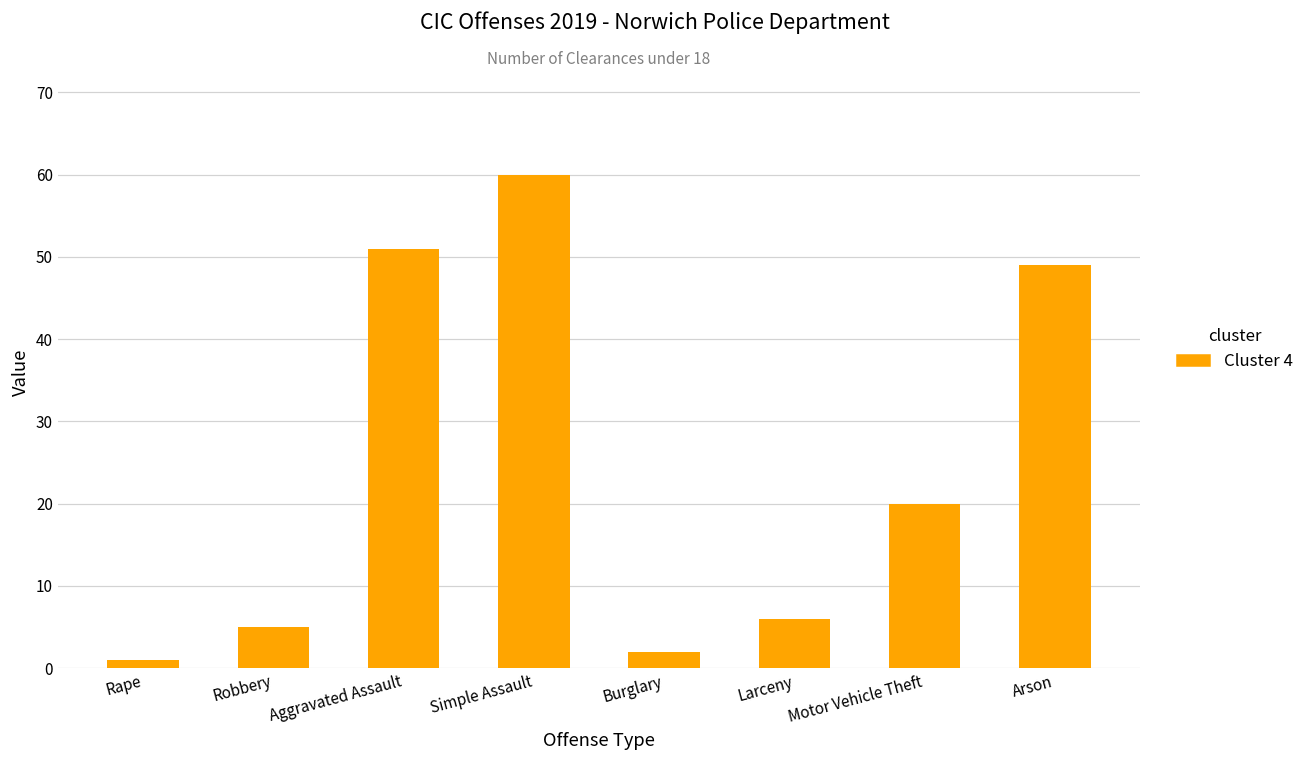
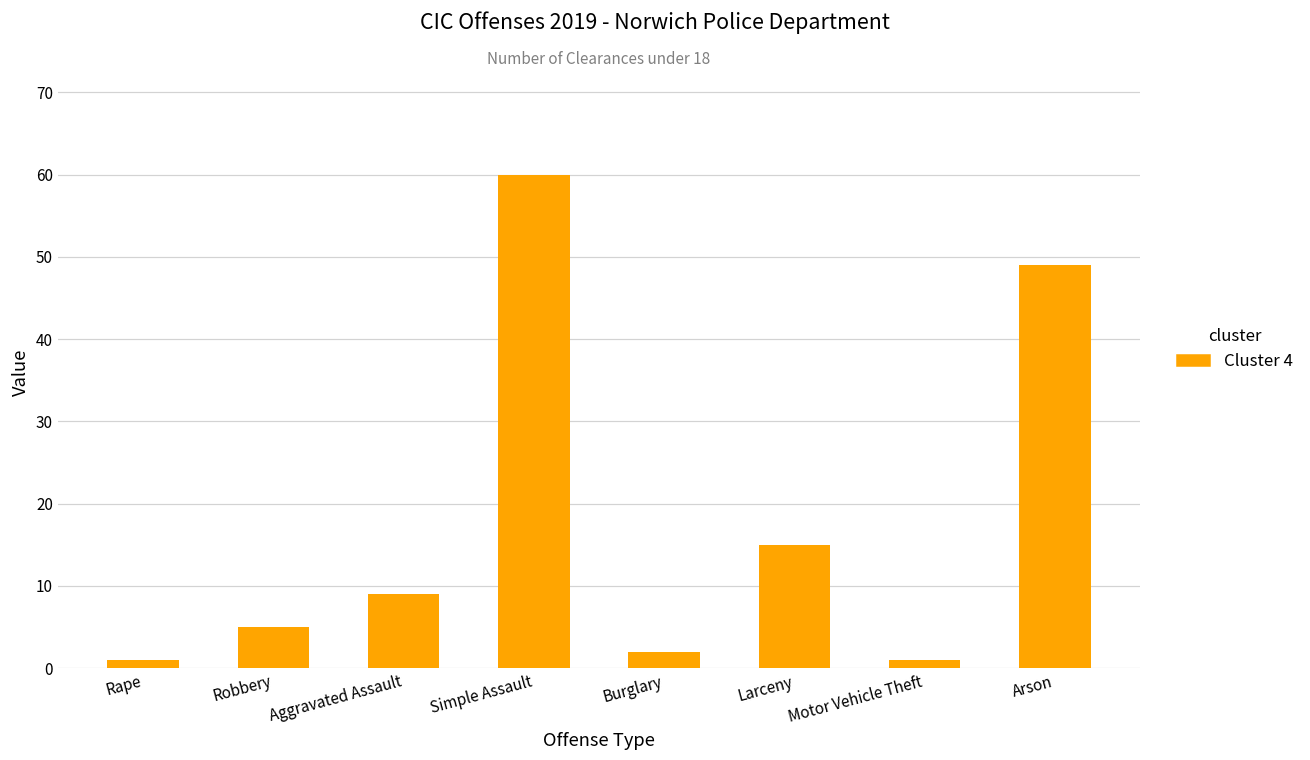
Aggravated Assault: 51 -> 9
Larceny: 6 -> 15
Motor Vehicle Theft: 20 -> 1
